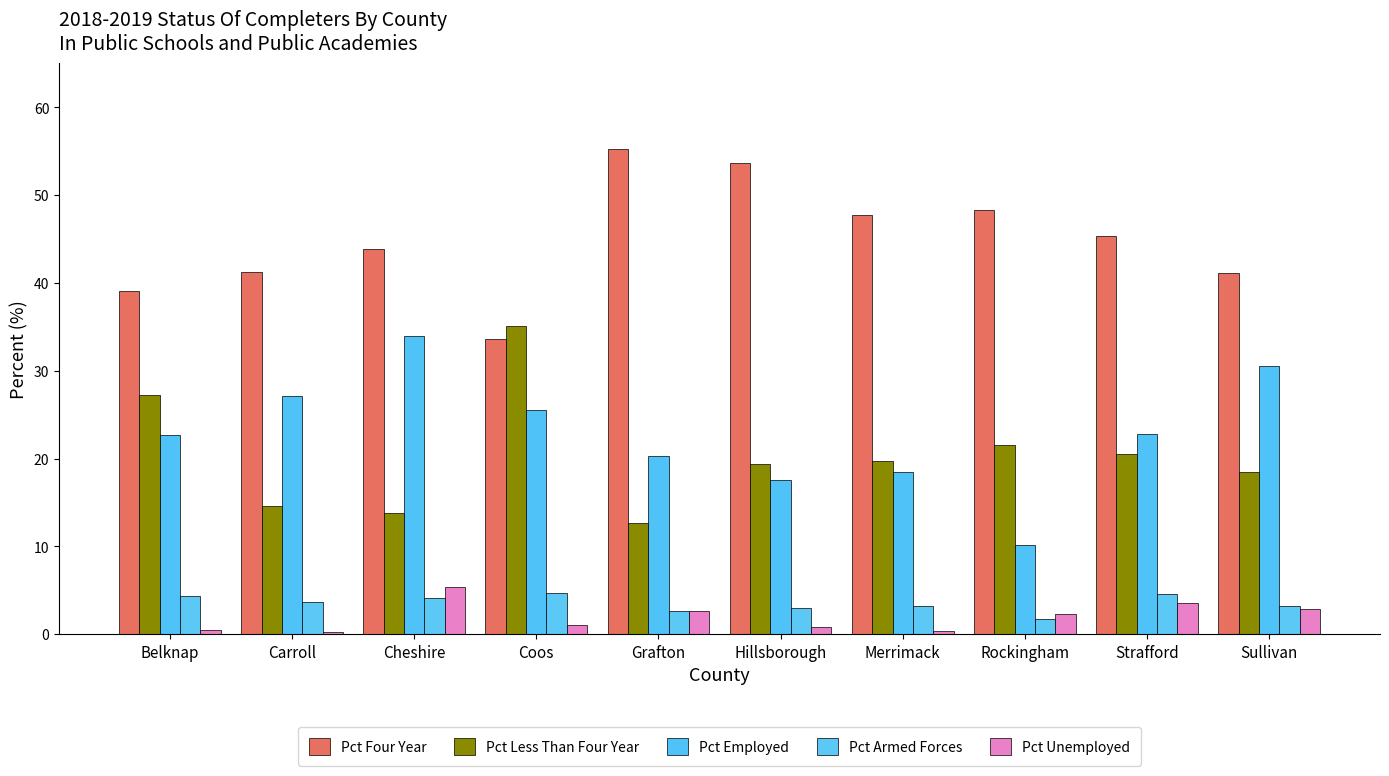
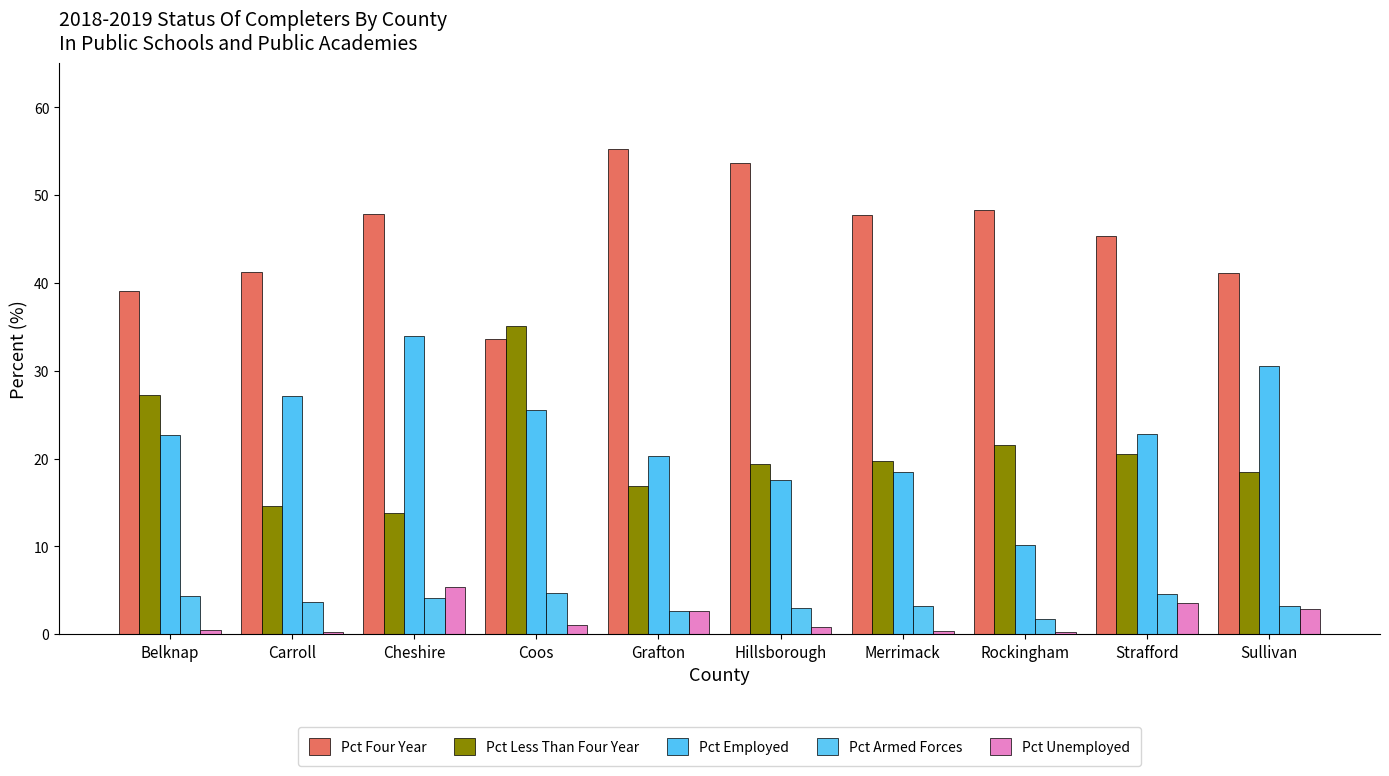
Pct Four Year, Cheshire: 44 -> 48
Pct Less Than Four Year, Grafton: 13 -> 17
Pct Unemployed, Rockingham: 2 -> 0
